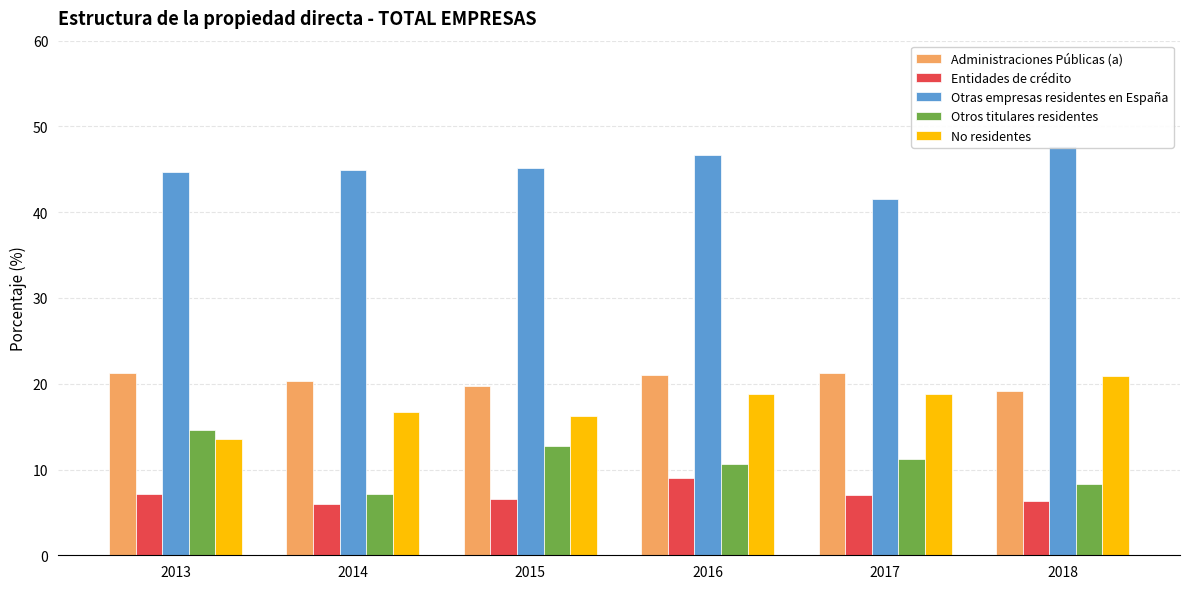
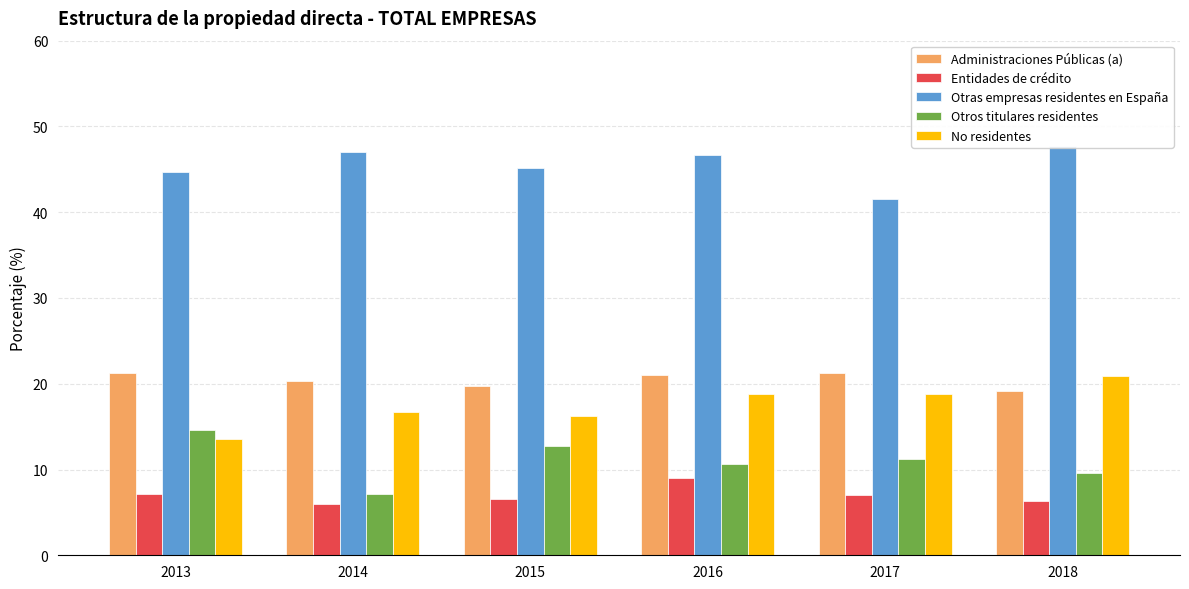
Otras empresas residentes en España, 2014: 45 -> 47
Otros titulares residentes, 2018: 8 -> 10
